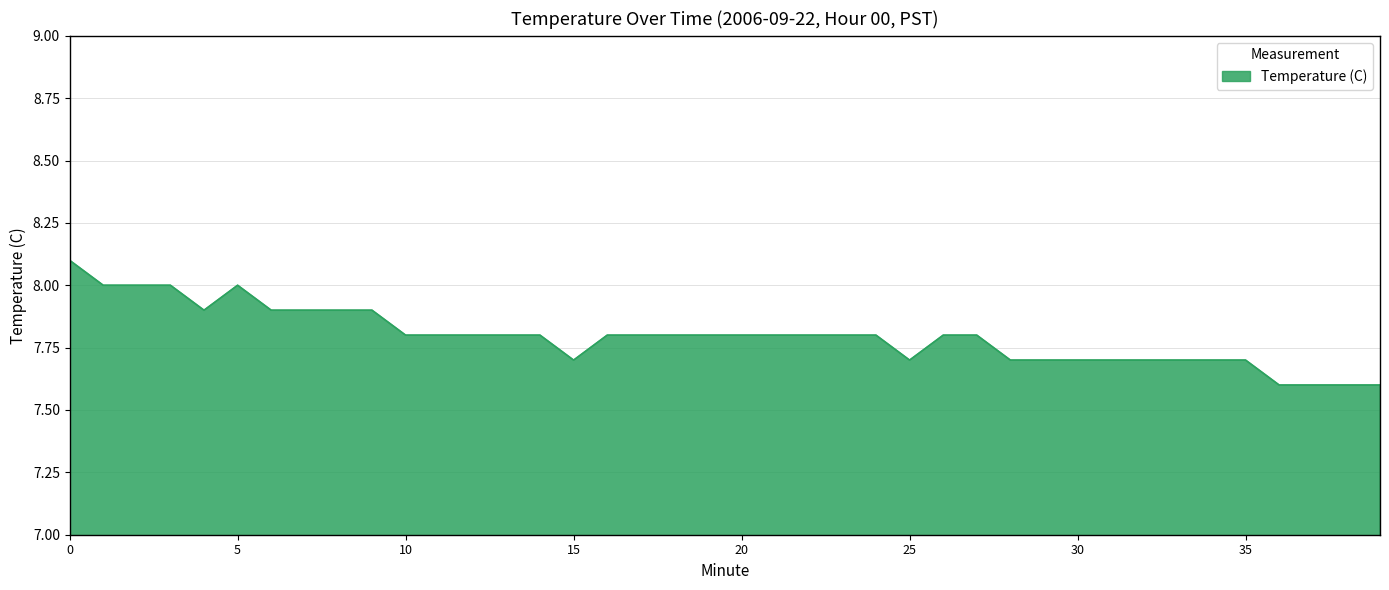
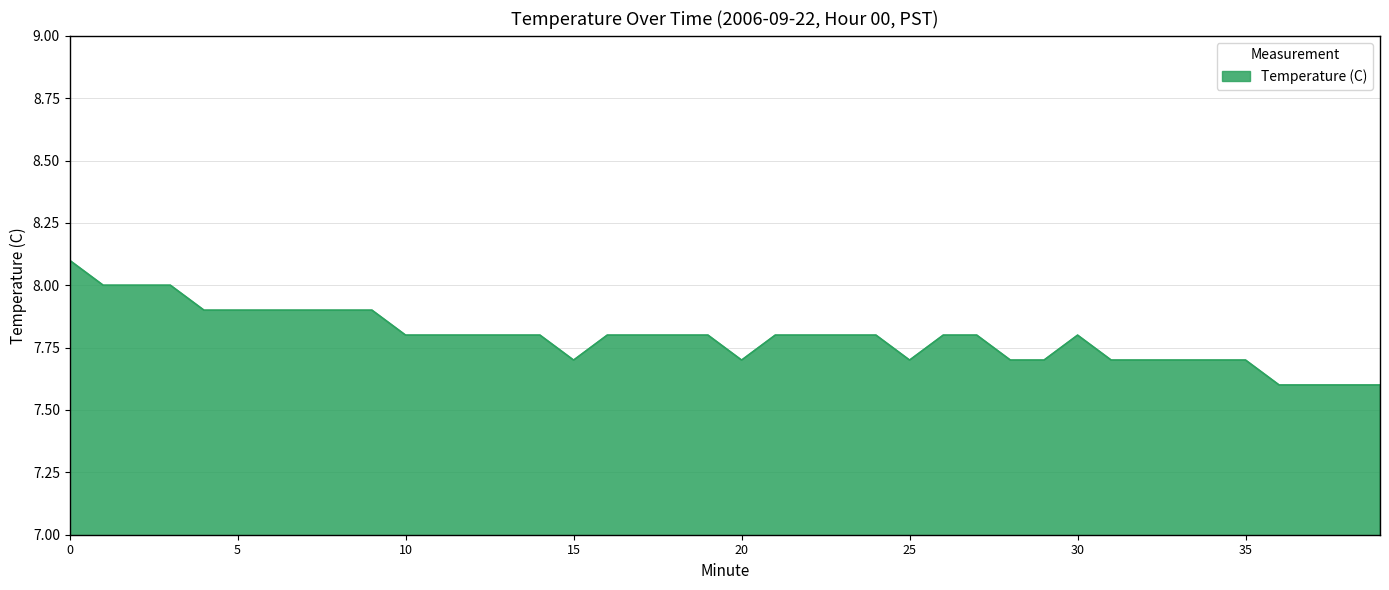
5: 8.0 -> 7.9
20: 7.8 -> 7.7
30: 7.7 -> 7.8
